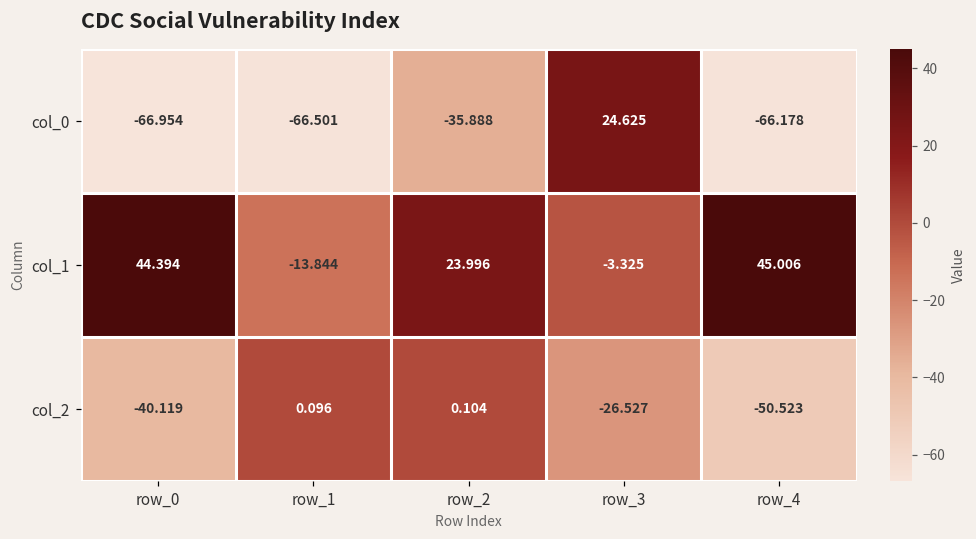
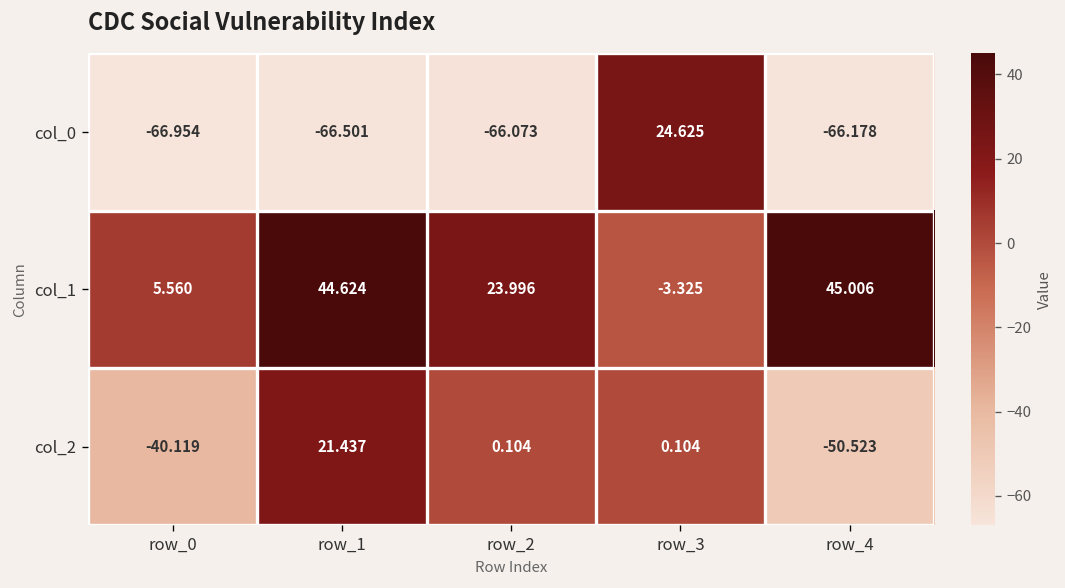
col_0, row_2: -35.888 -> -66.073
col_1, row_0: 44.394 -> 5.560
col_1, row_1: -13.844 -> 44.624
col_2, row_1: 0.096 -> 21.437
col_2, row_3: -26.527 -> 0.104
